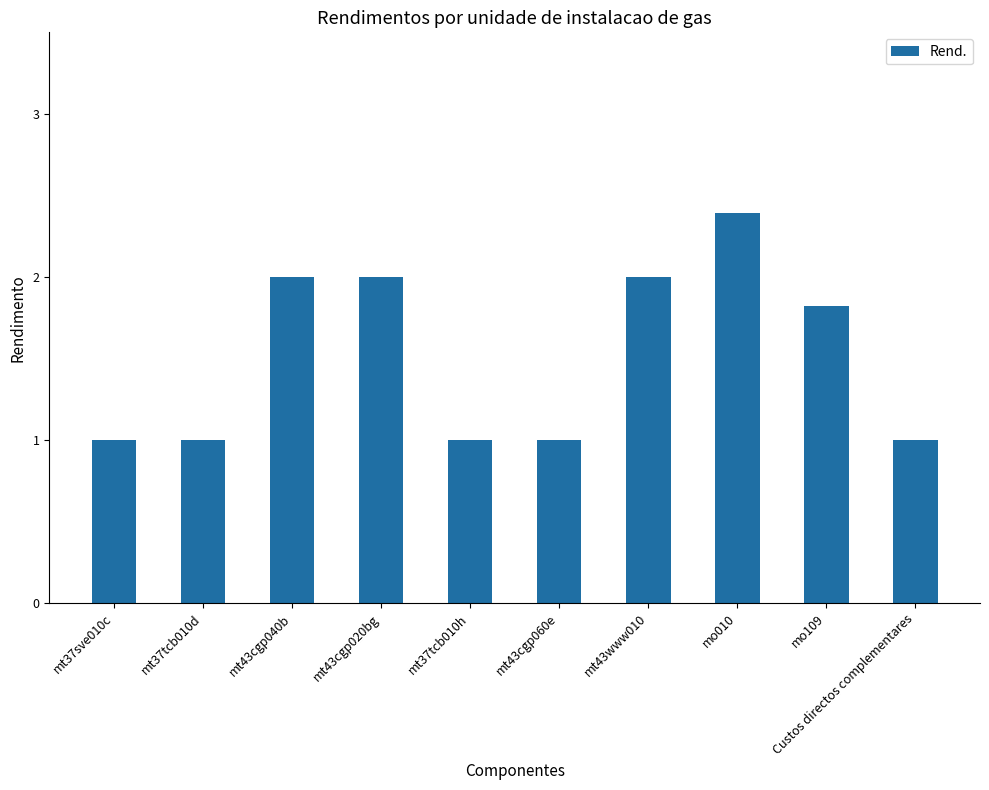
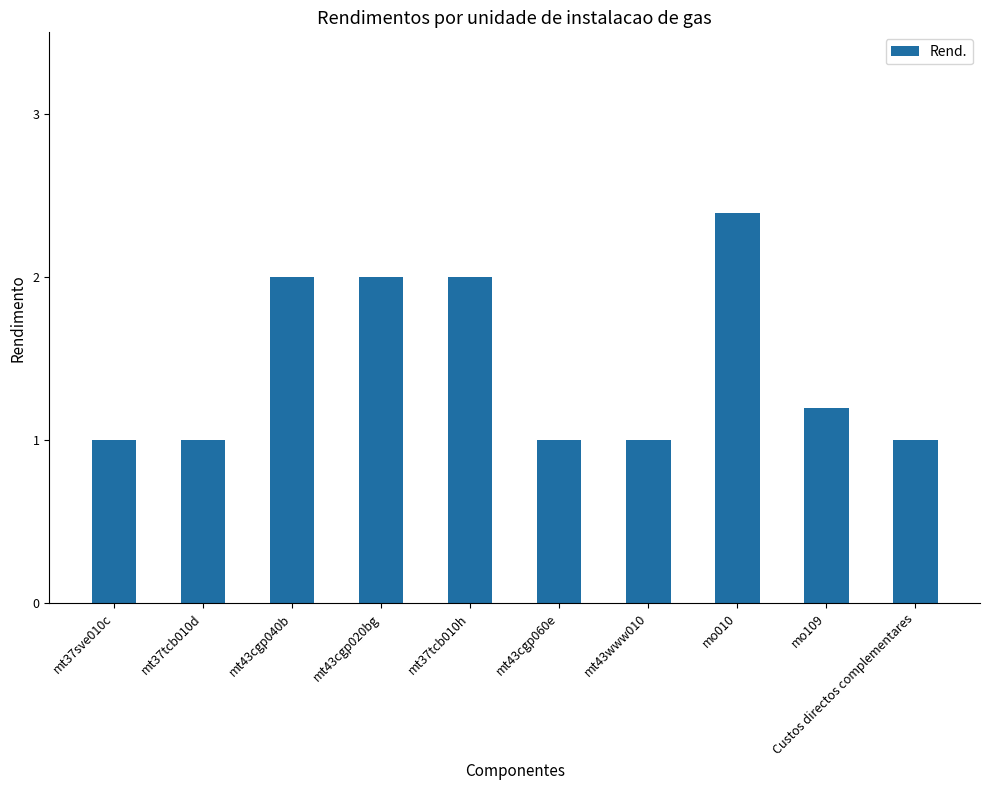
mt37tcb010h: 1 -> 2
mt43www010: 2 -> 1
mo109: 1.82 -> 1.20
